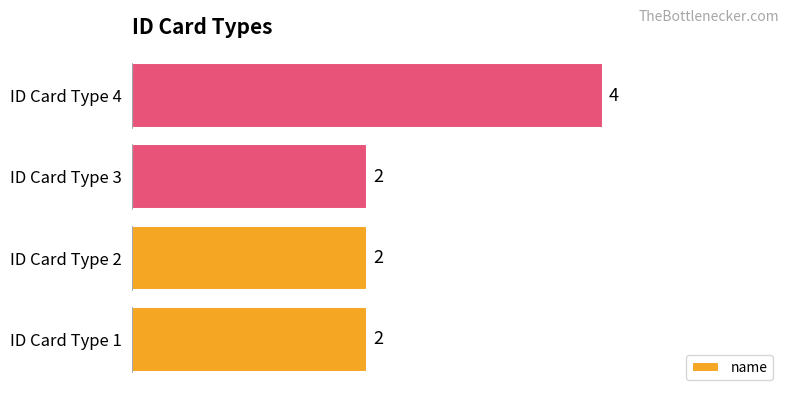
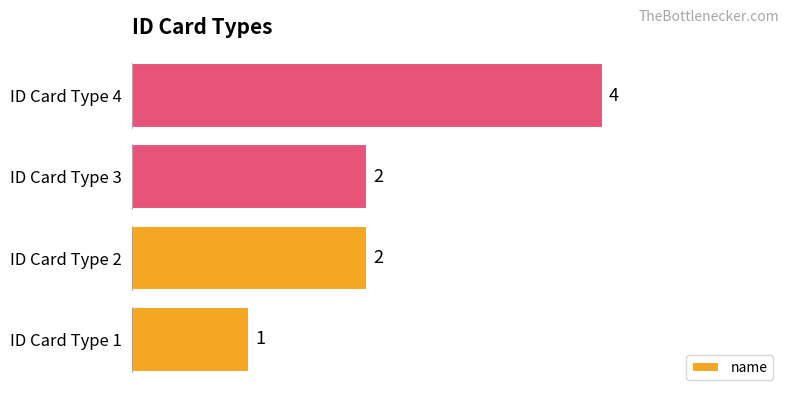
name, ID Card Type 1: 2 -> 1
